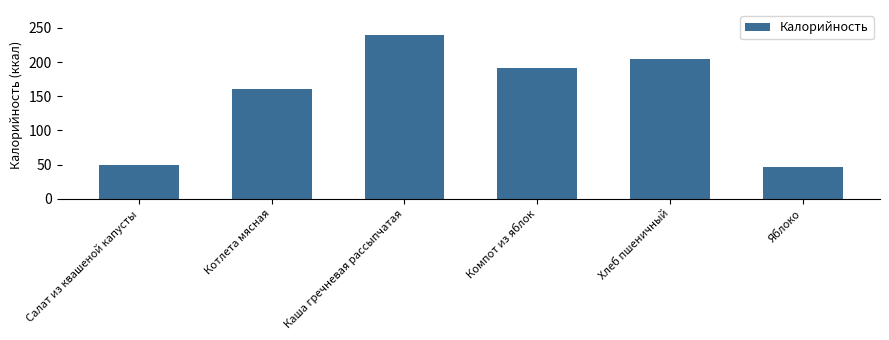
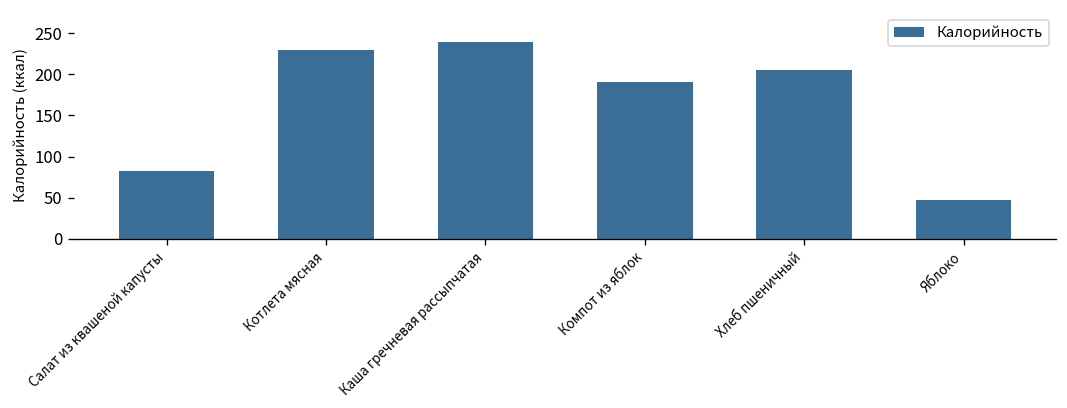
Салат из квашеной капусты: 50 -> 80
Котлета мясная: 160 -> 230
